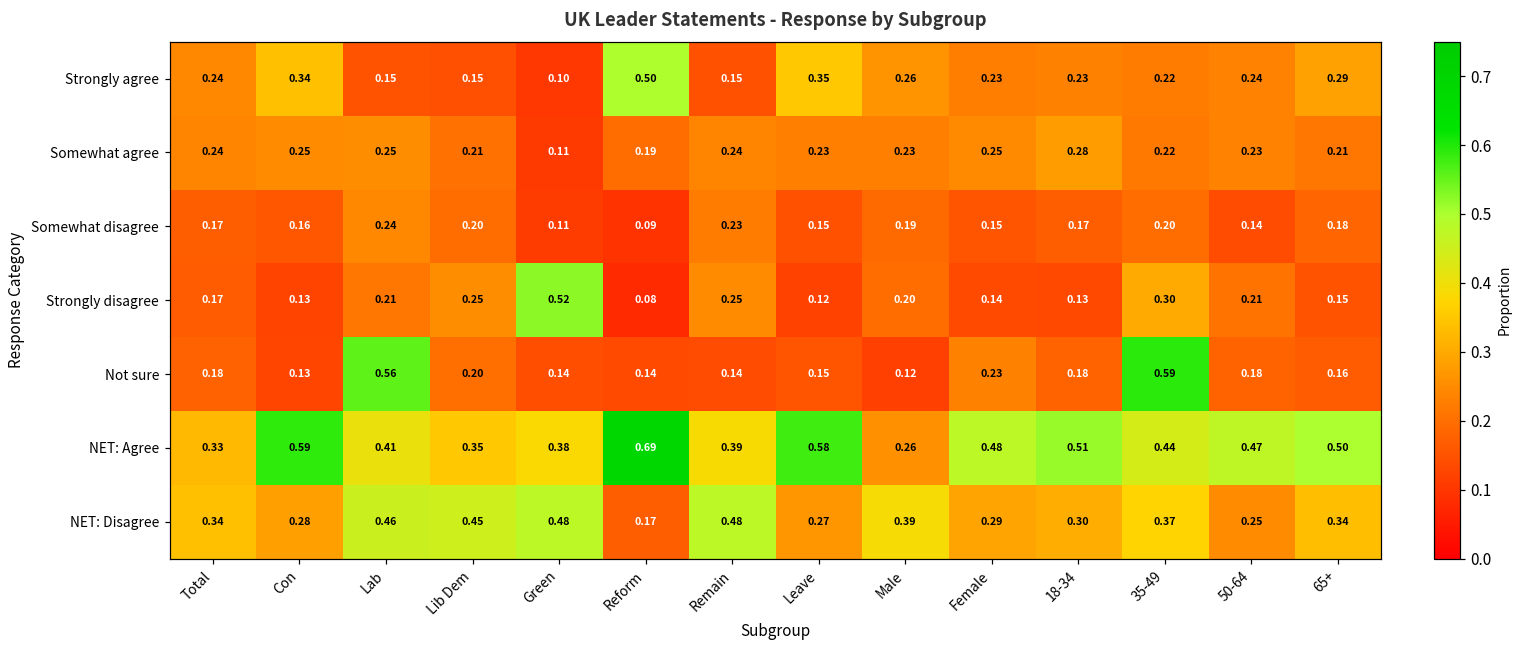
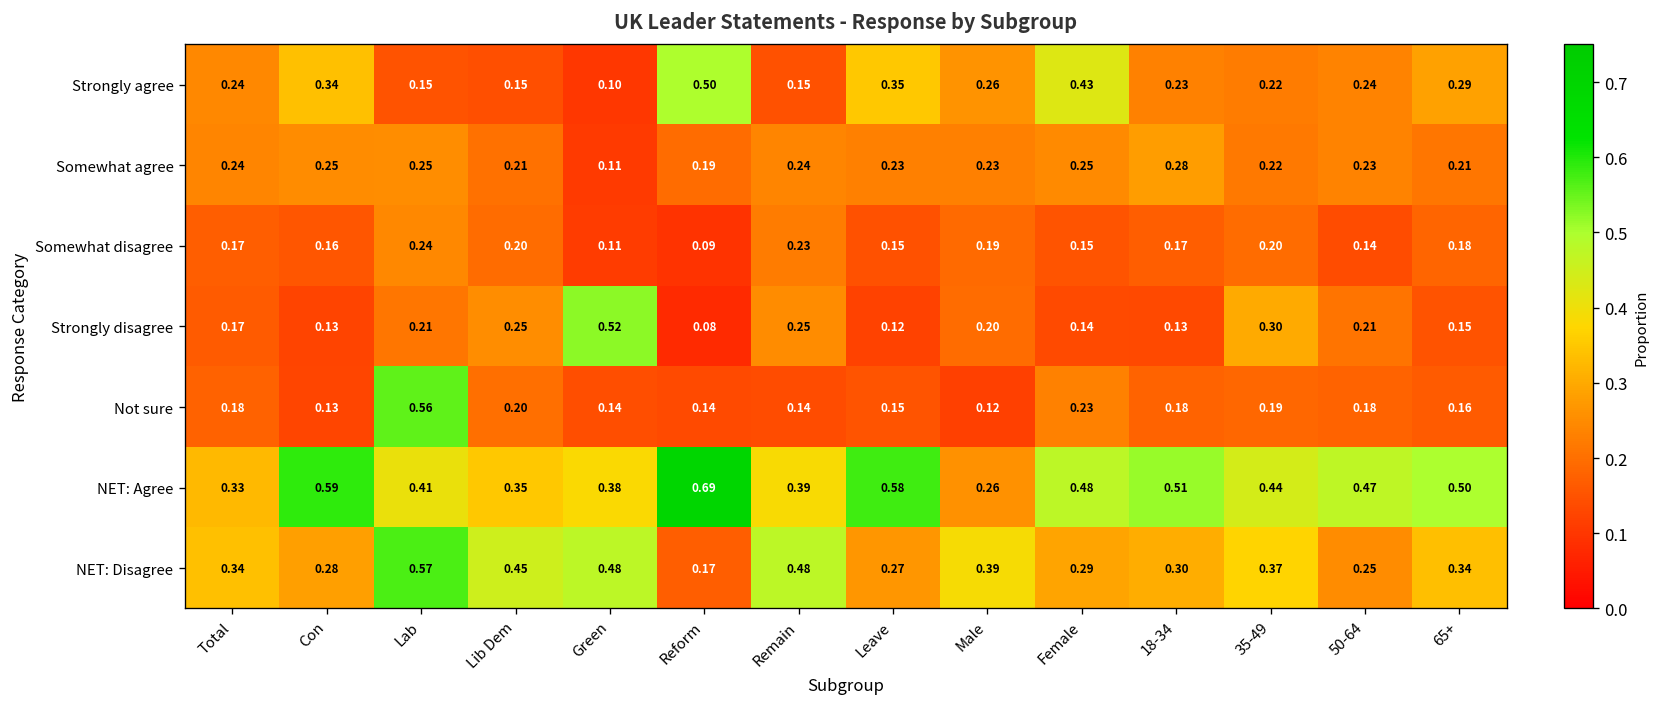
Strongly agree, Female: 0.23 -> 0.43
Not sure, 35-49: 0.59 -> 0.19
NET: Disagree, Lab: 0.46 -> 0.57
